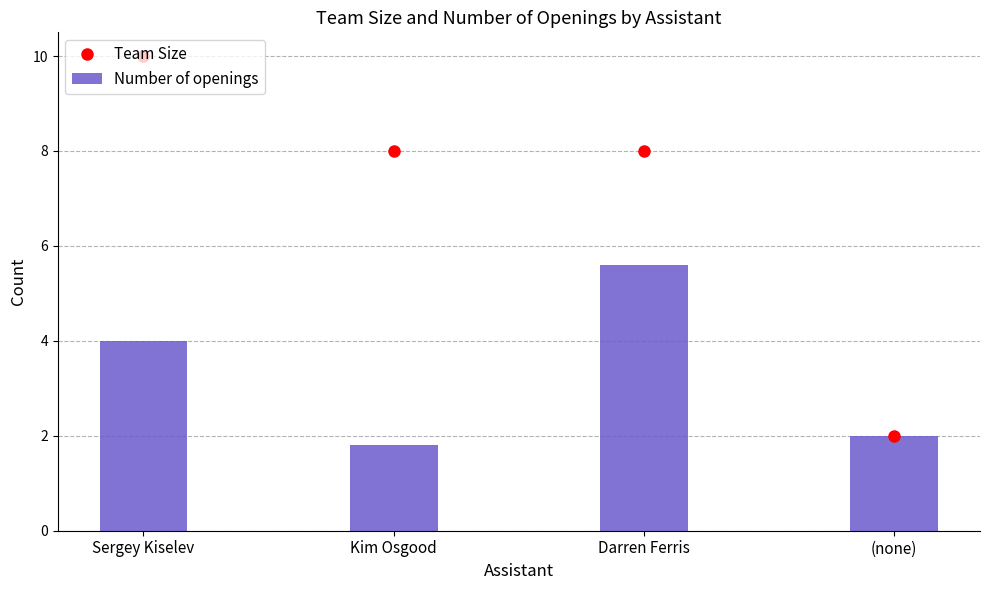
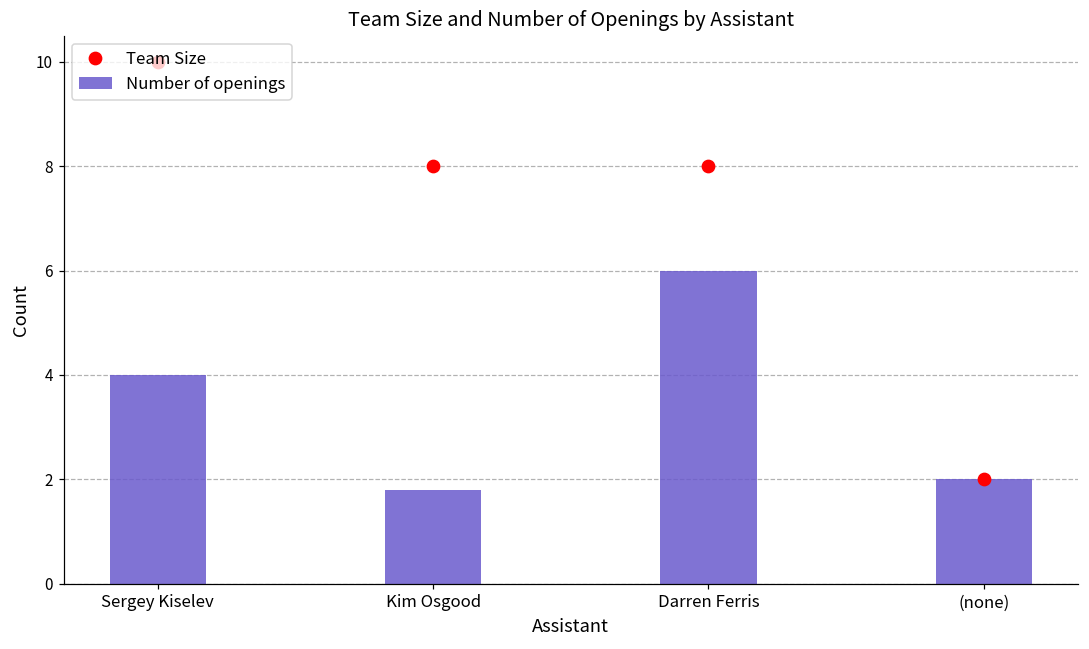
Number of openings, Darren Ferris: 5.6 -> 6.0
